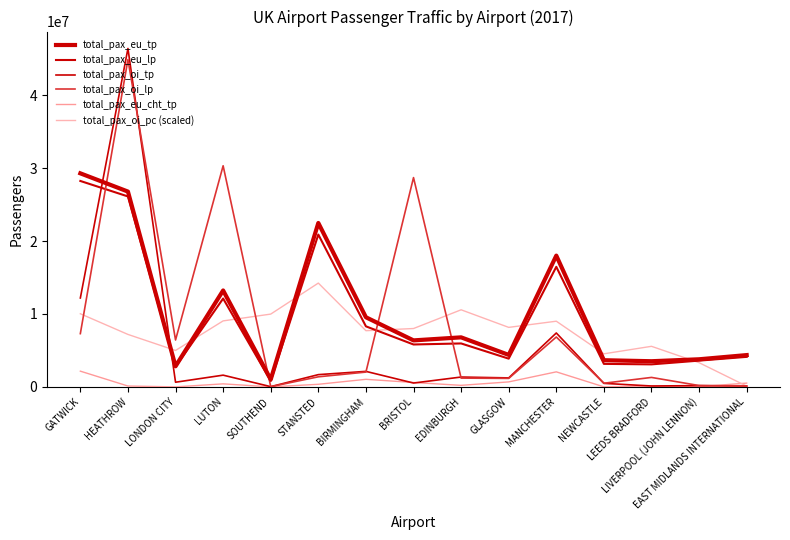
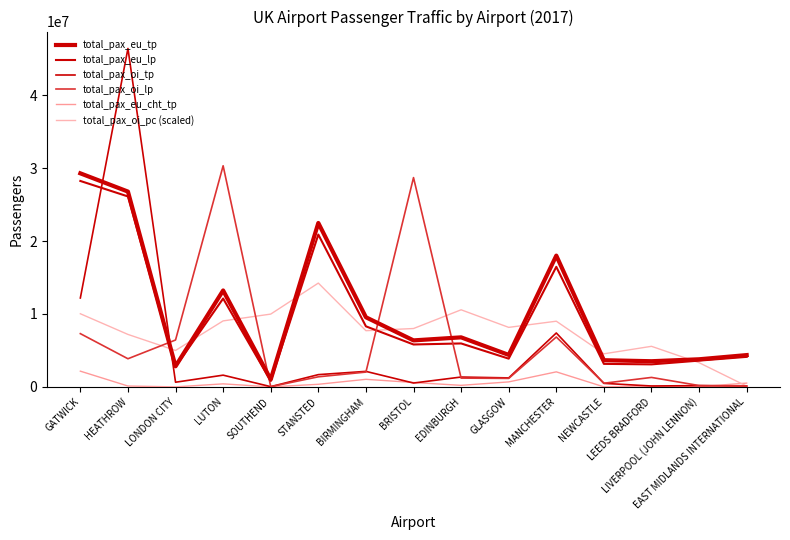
total_pax_oi_lp, HEATHROW: 45000000 -> 4000000
